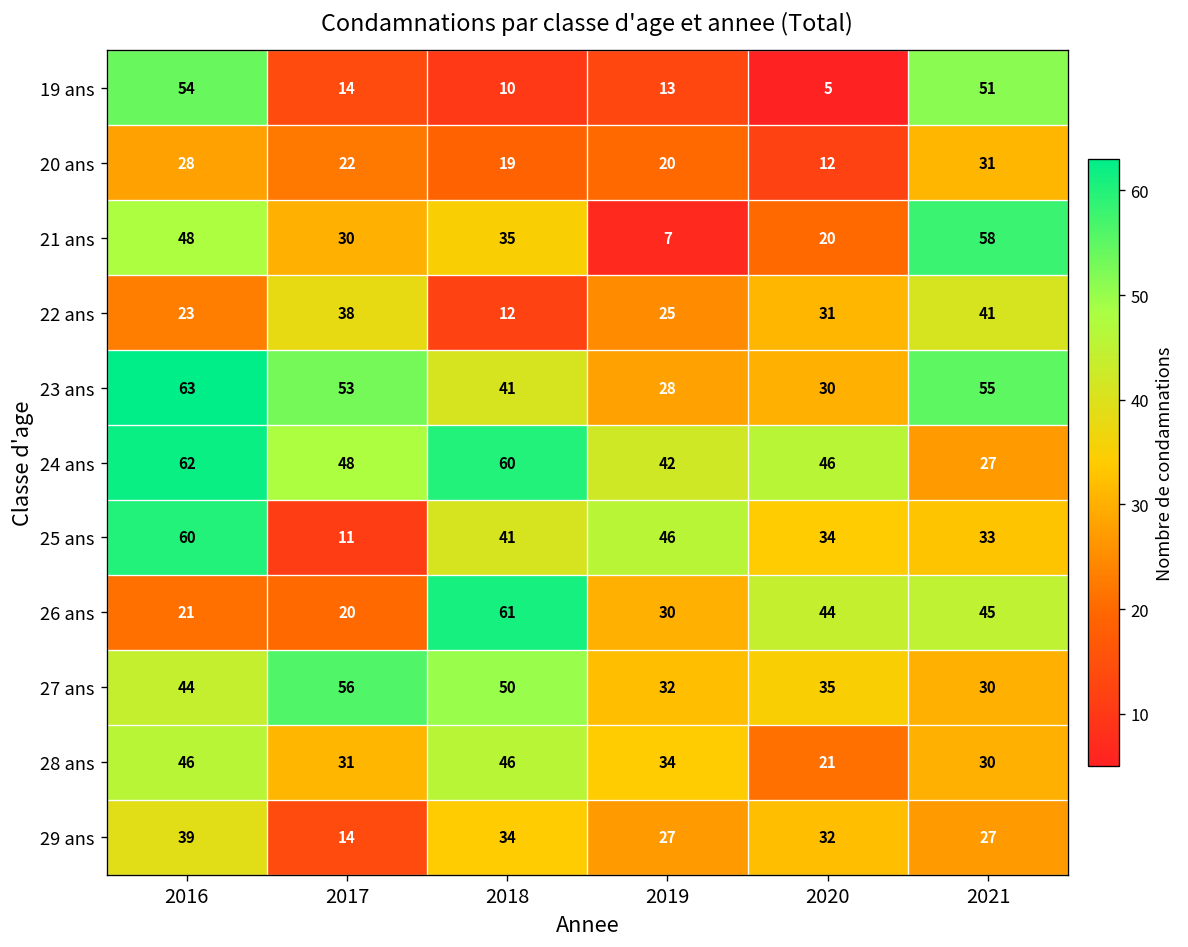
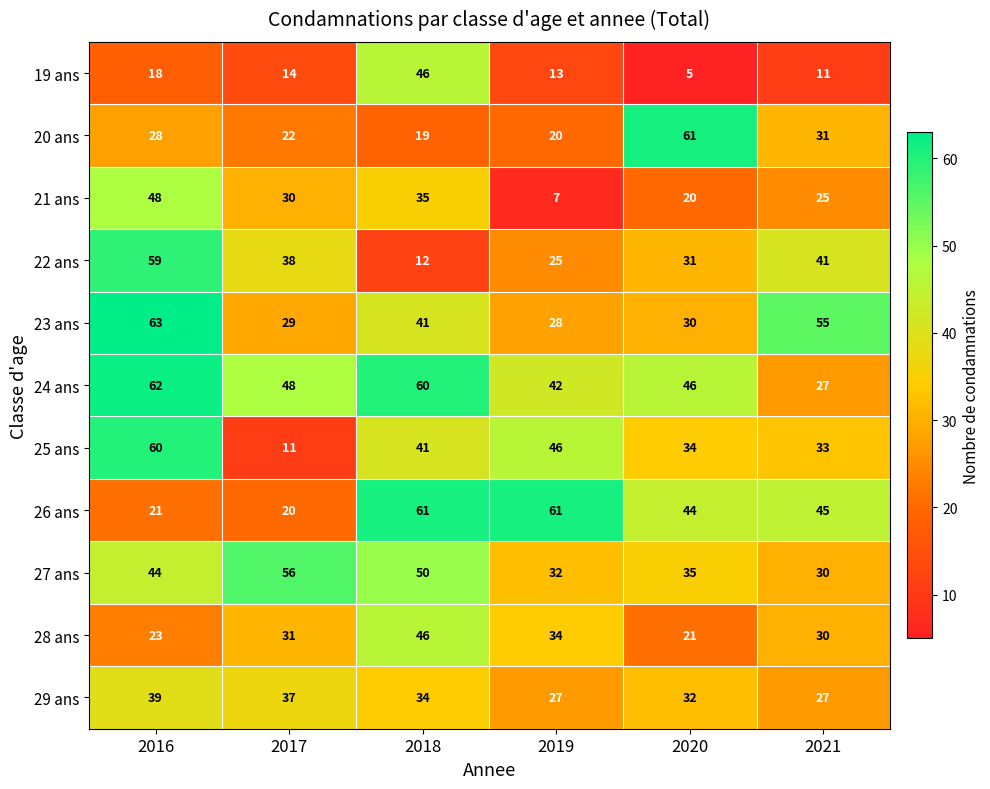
19 ans, 2016: 54 -> 18
19 ans, 2018: 10 -> 46
19 ans, 2021: 51 -> 11
20 ans, 2020: 12 -> 61
21 ans, 2021: 58 -> 25
22 ans, 2016: 23 -> 59
23 ans, 2017: 53 -> 29
26 ans, 2019: 30 -> 61
28 ans, 2016: 46 -> 23
29 ans, 2017: 14 -> 37
